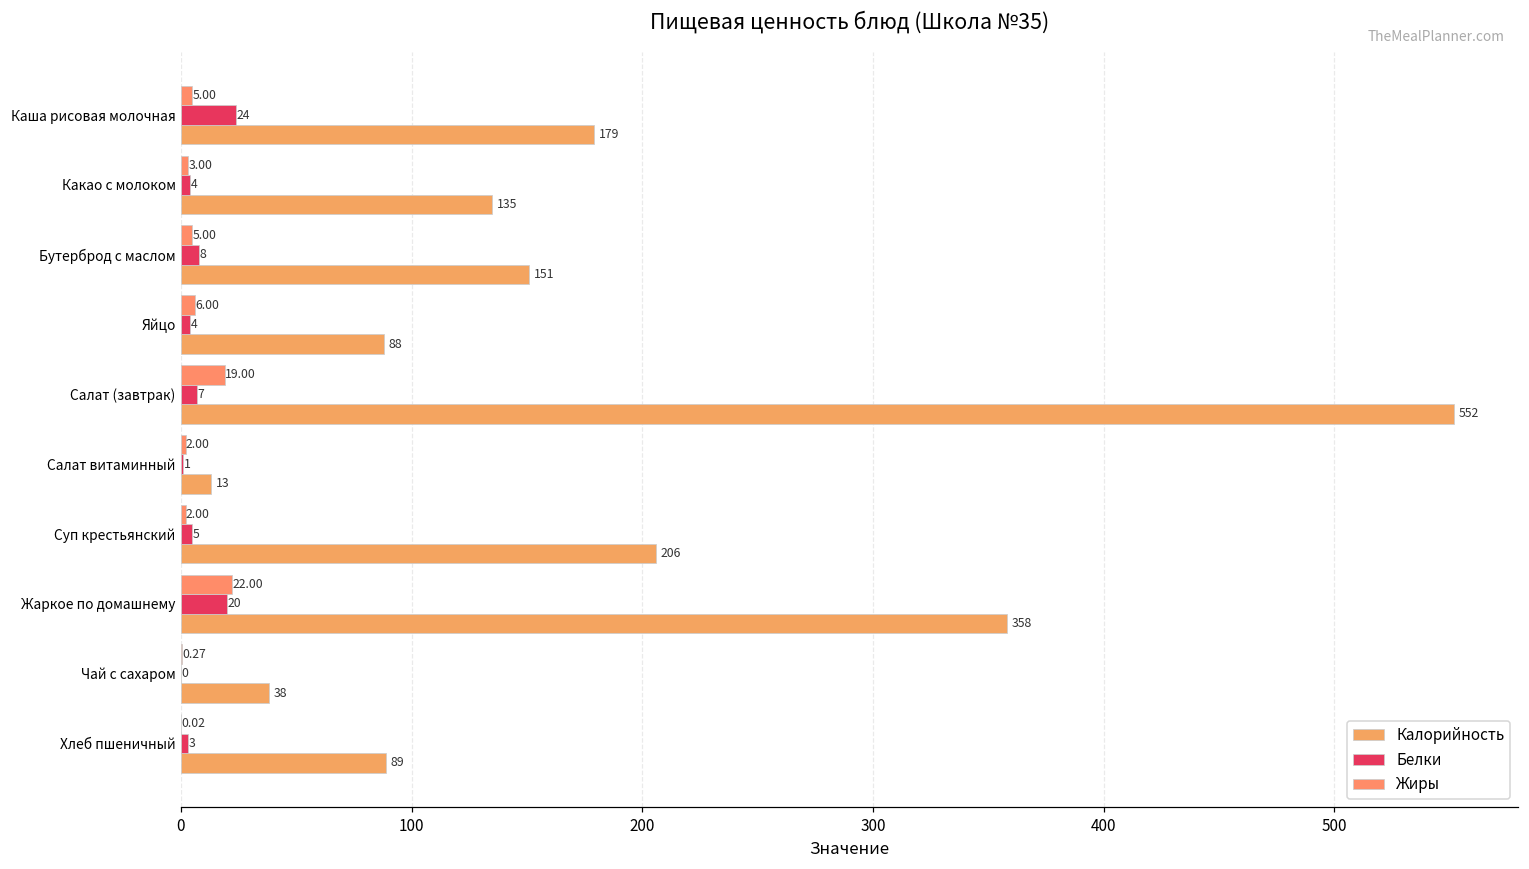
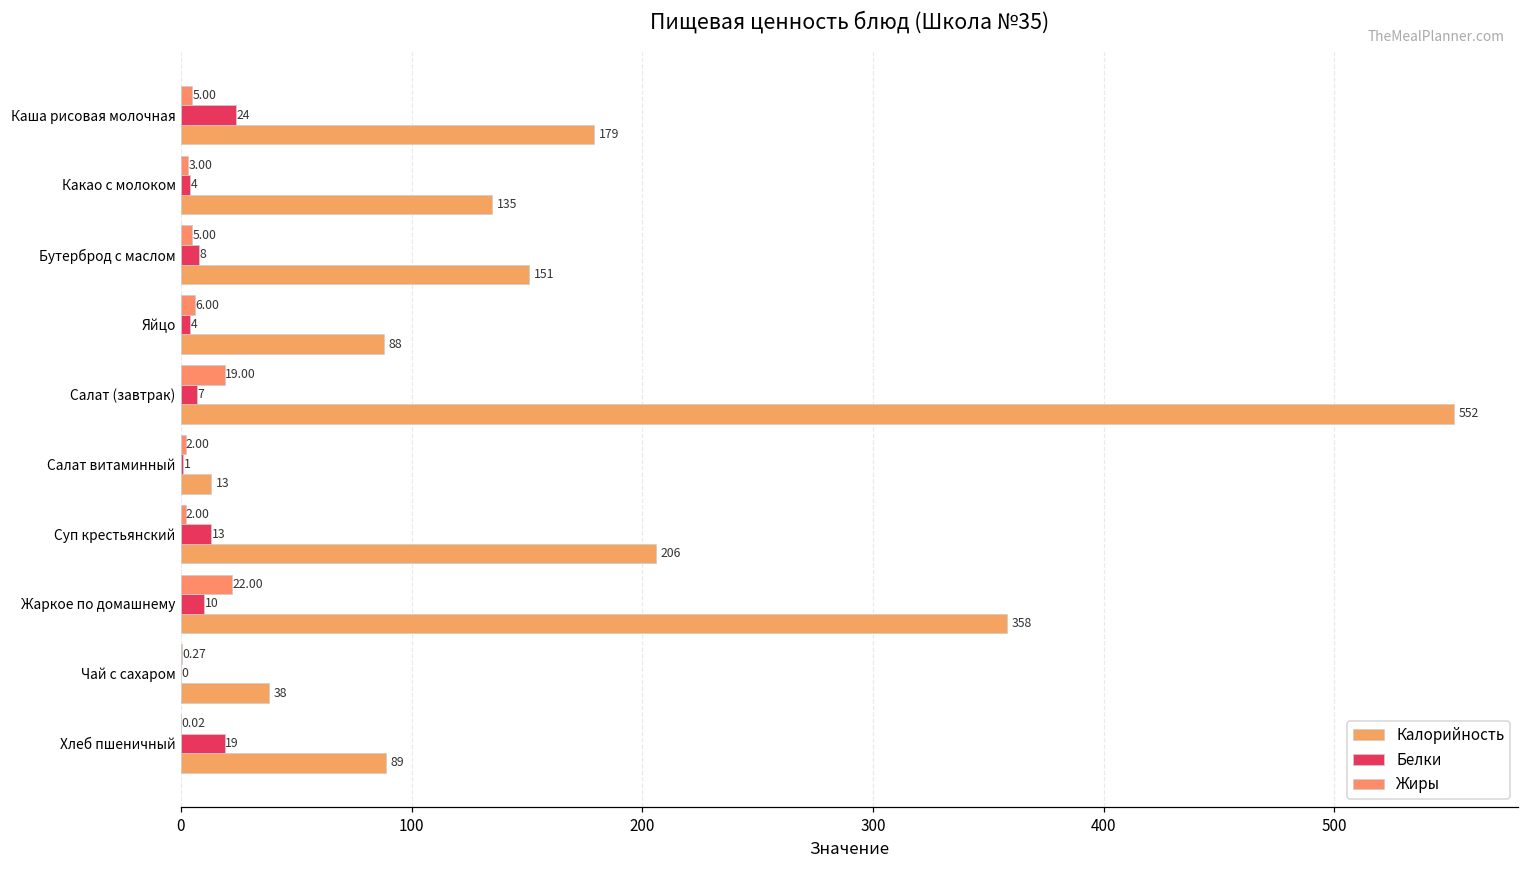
Белки, Суп крестьянский: 5 -> 13
Белки, Жаркое по домашнему: 20 -> 10
Белки, Хлеб пшеничный: 3 -> 19
